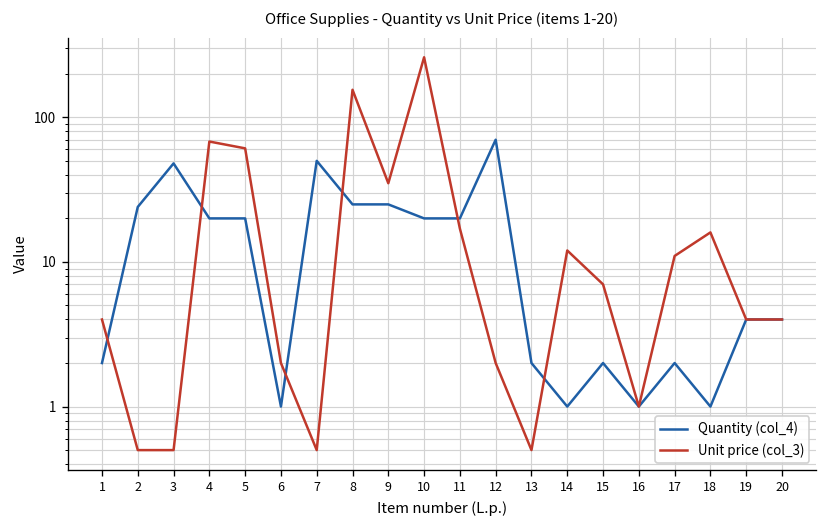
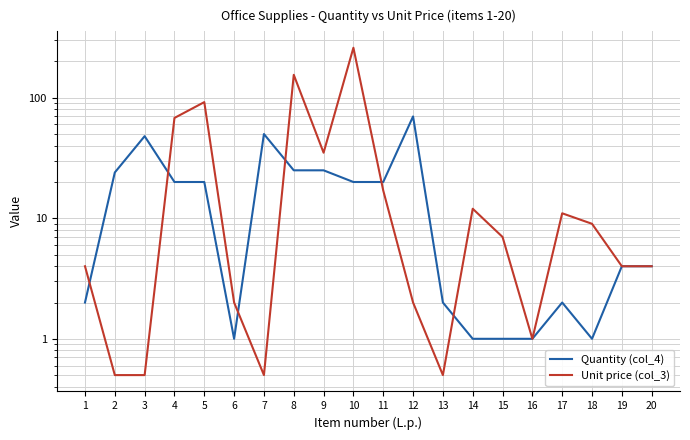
Unit price (col_3), 5: 60 -> 90
Quantity (col_4), 15: 2 -> 1
Unit price (col_3), 18: 16 -> 9
